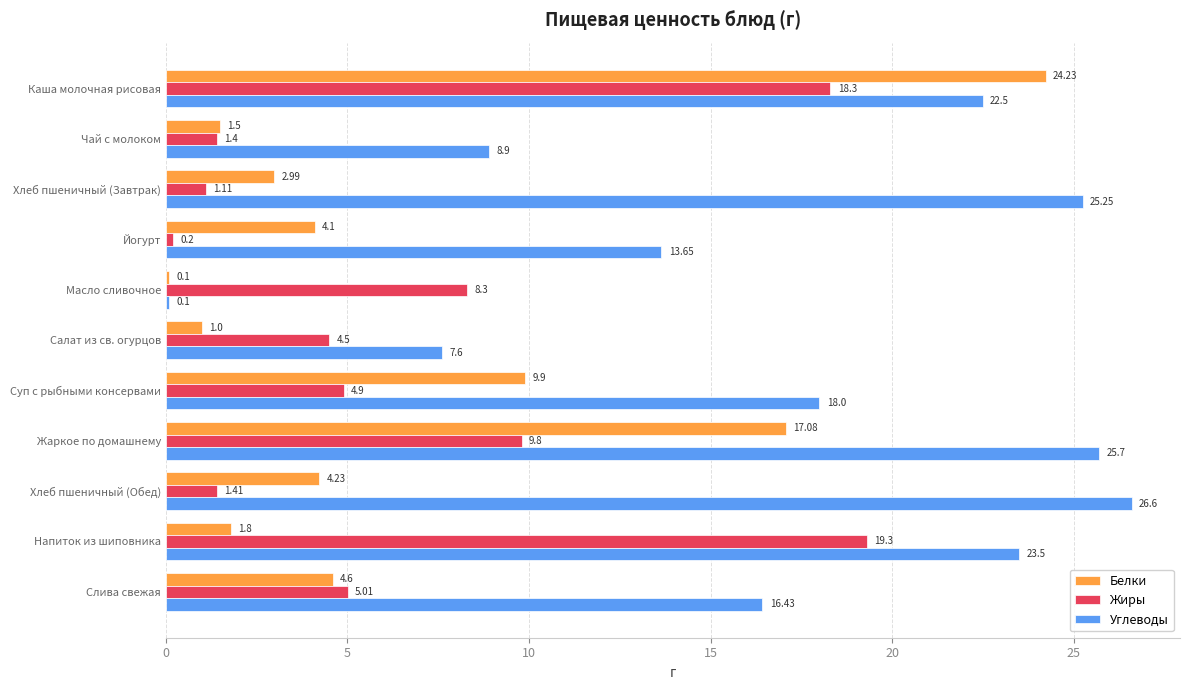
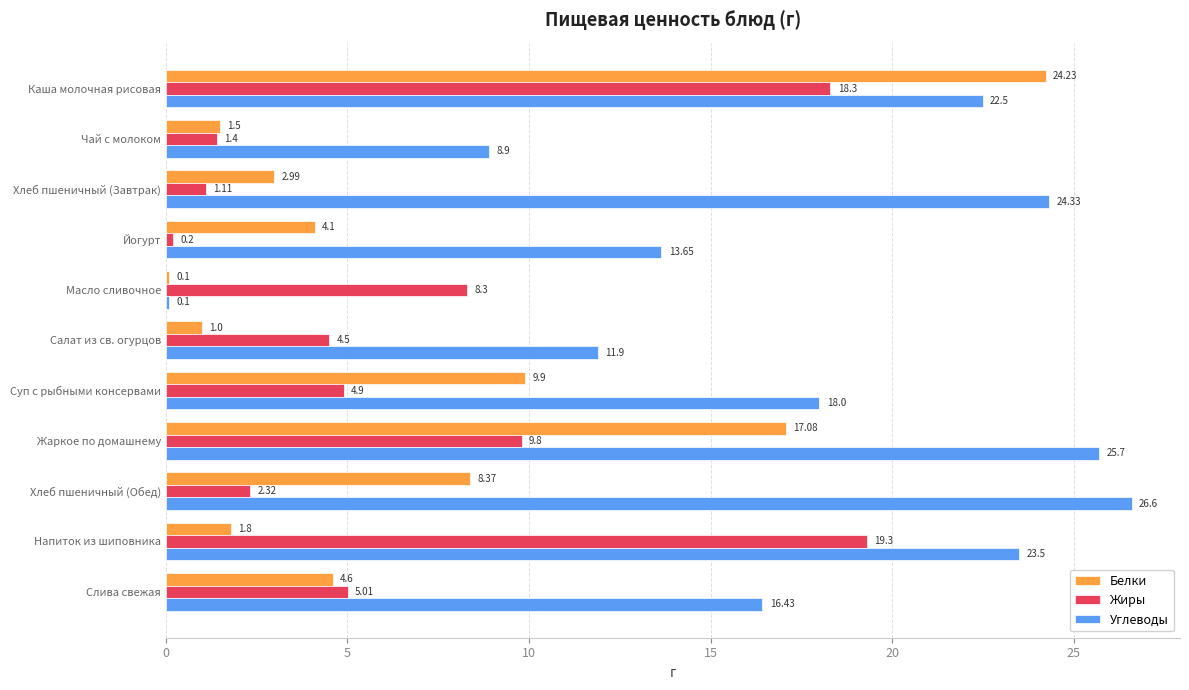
Углеводы, Хлеб пшеничный (Завтрак): 25.25 -> 24.33
Углеводы, Салат из св. огурцов: 7.6 -> 11.9
Белки, Хлеб пшеничный (Обед): 4.23 -> 8.37
Жиры, Хлеб пшеничный (Обед): 1.41 -> 2.32
